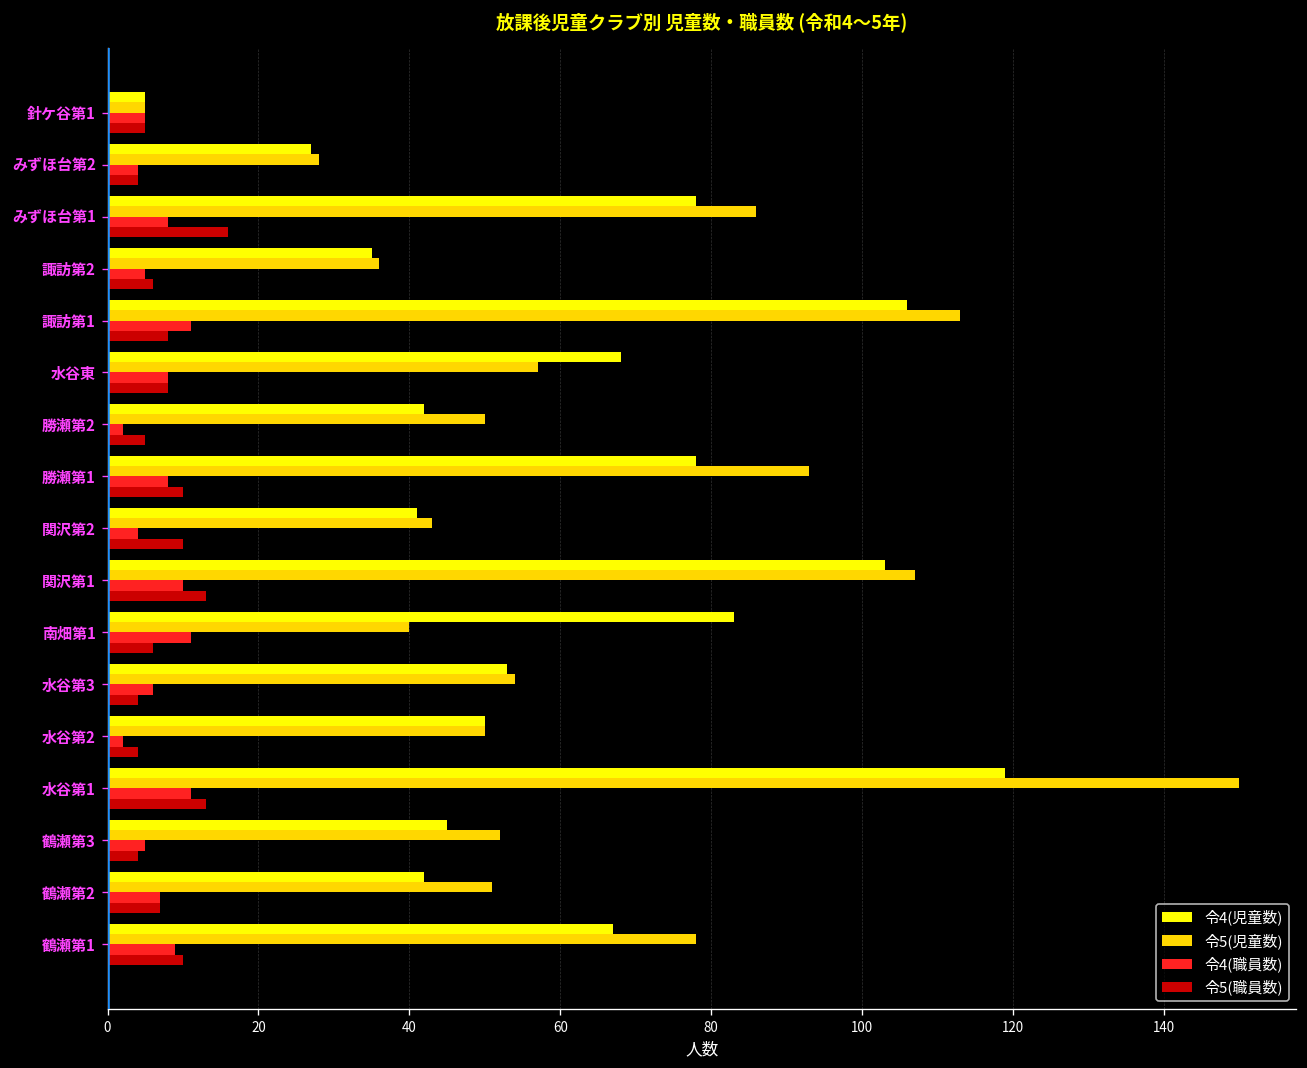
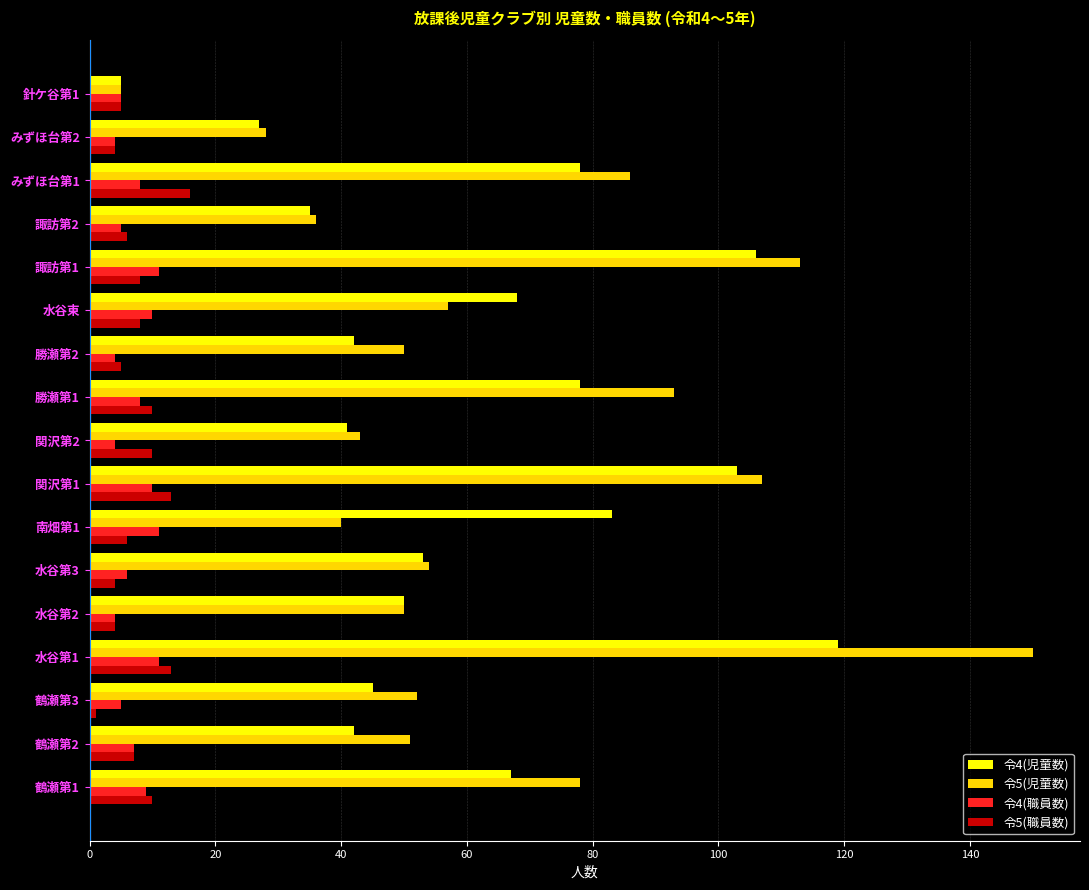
令4(職員数), 水谷東: 8 -> 10
令4(職員数), 勝瀬第2: 2 -> 4
令4(職員数), 水谷第2: 2 -> 4
令5(職員数), 鶴瀬第3: 4 -> 1
